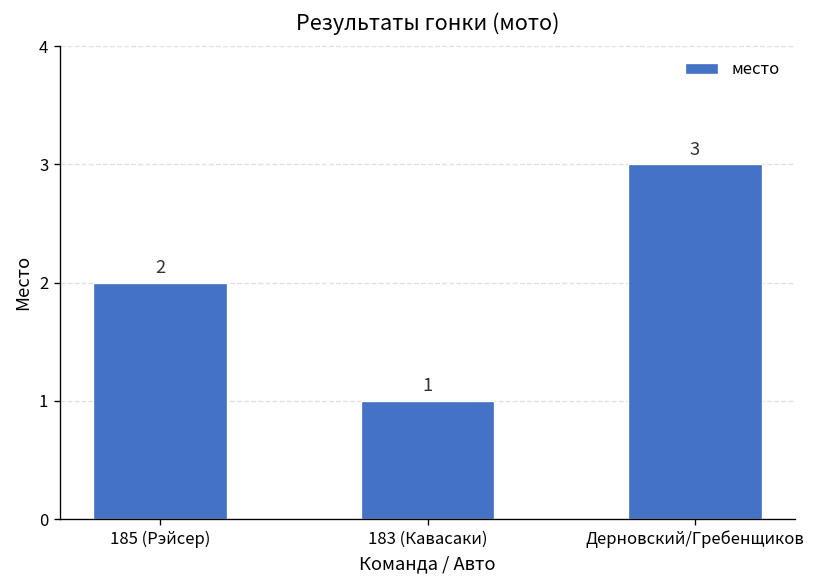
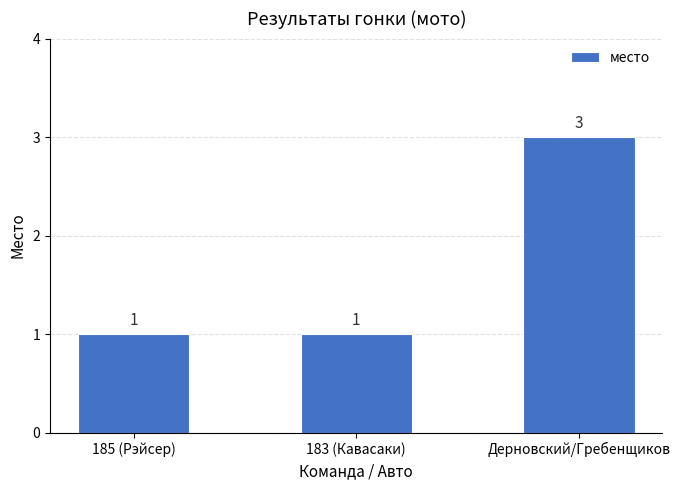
185 (Рэйсер): 2 -> 1
